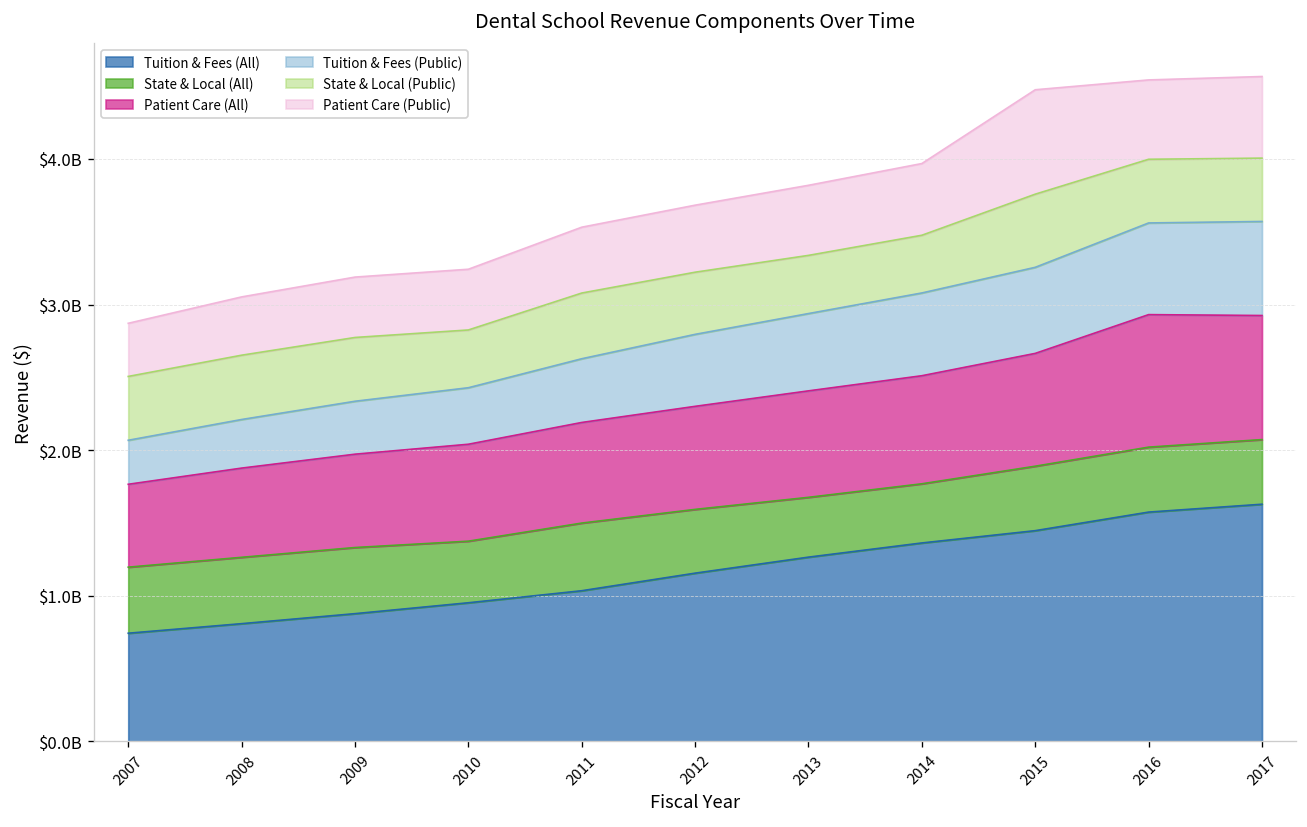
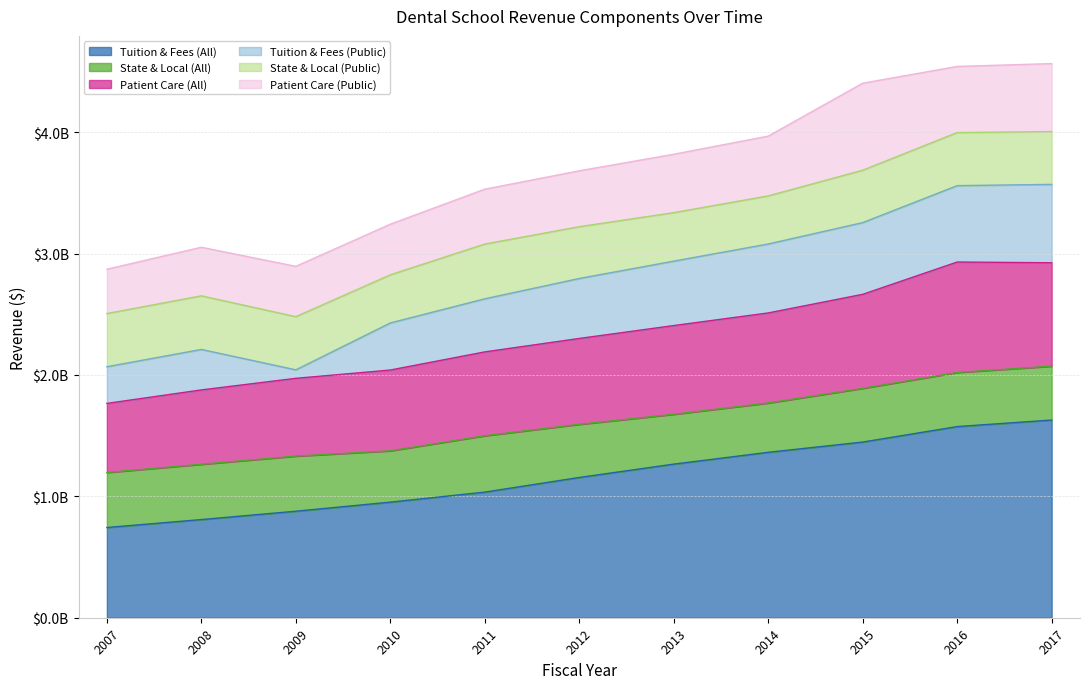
Tuition & Fees (Public), 2009: $360000000 -> $70000000
State & Local (Public), 2015: $500000000 -> $430000000
